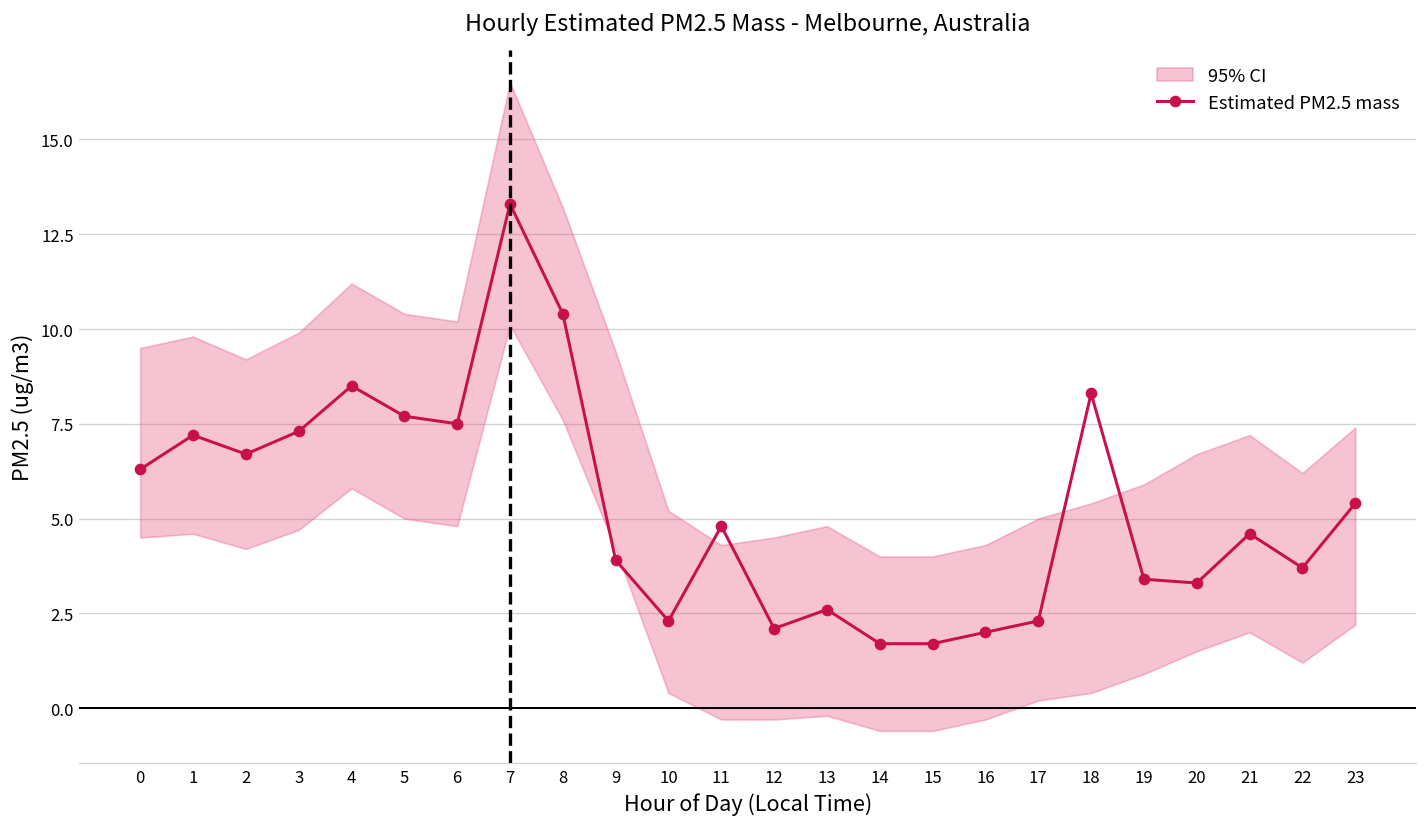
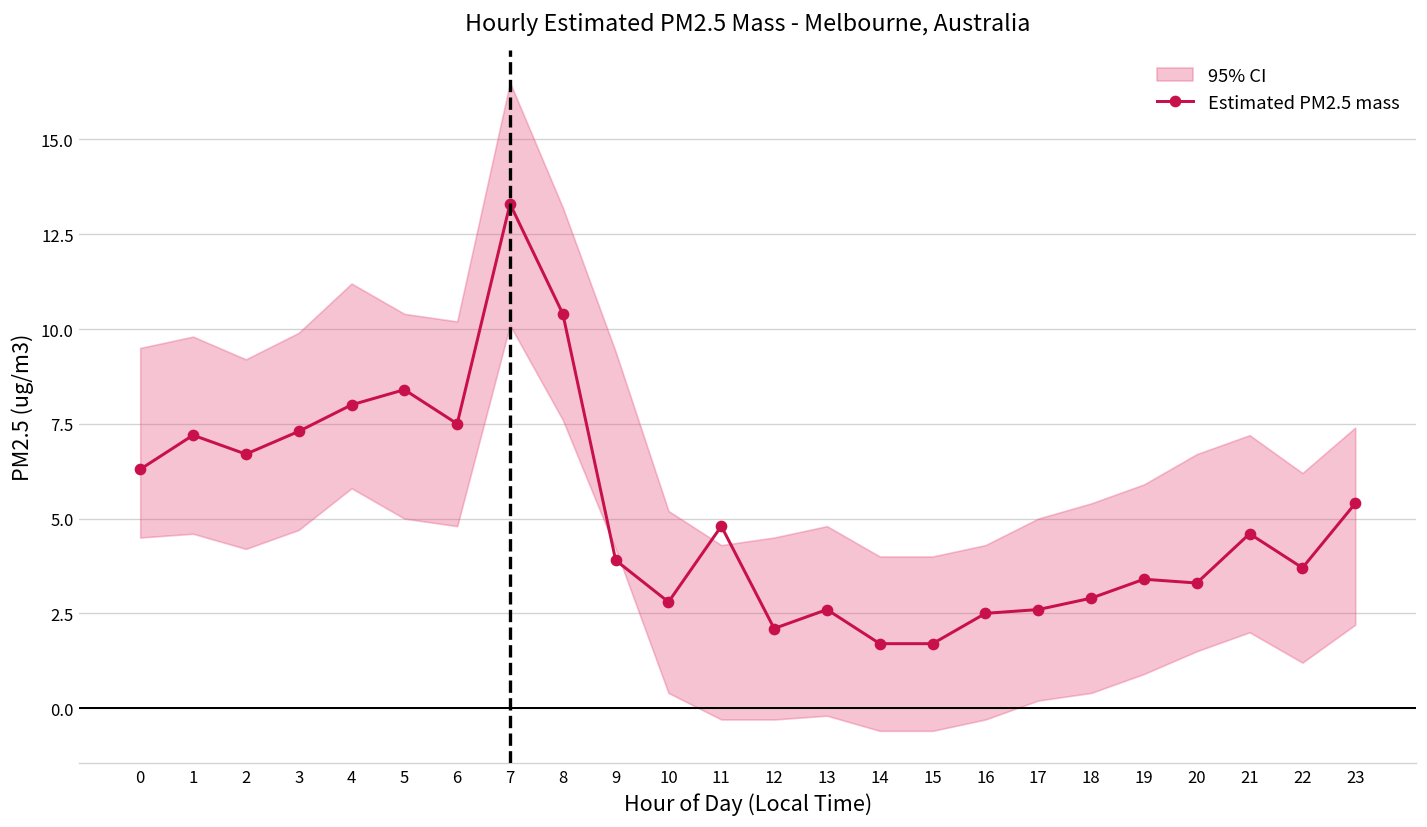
Estimated PM2.5 mass, 4: 8.5 -> 8.0
Estimated PM2.5 mass, 5: 7.7 -> 8.4
Estimated PM2.5 mass, 10: 2.3 -> 2.8
Estimated PM2.5 mass, 16: 2.0 -> 2.5
Estimated PM2.5 mass, 17: 2.3 -> 2.6
Estimated PM2.5 mass, 18: 8.3 -> 2.9
